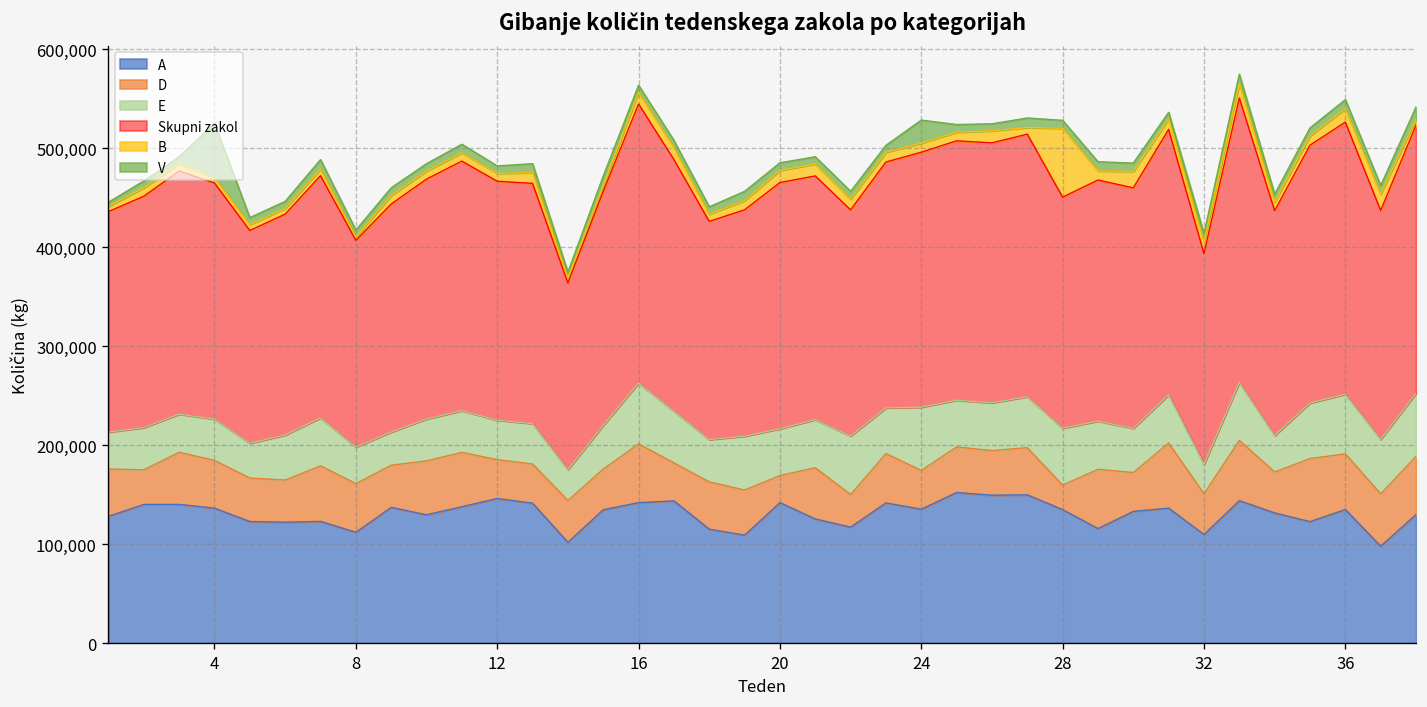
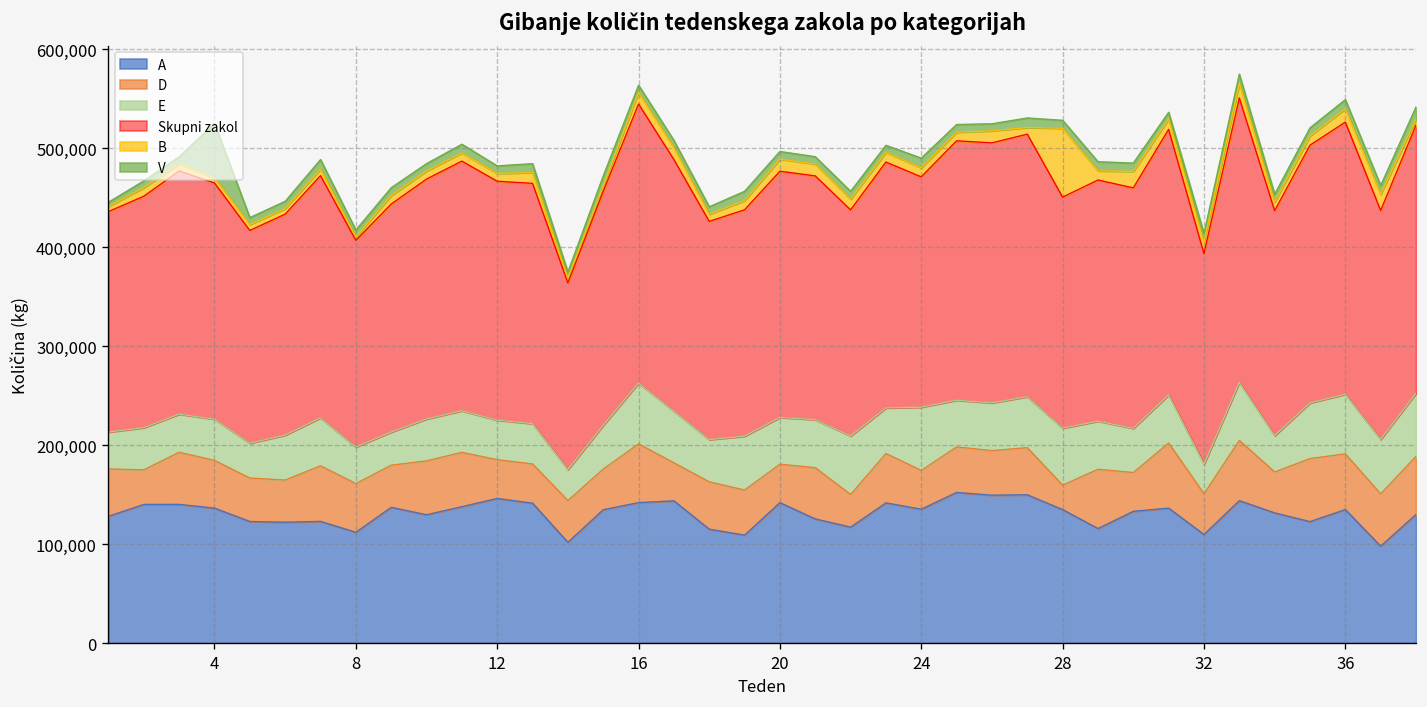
D, 20: 30,000 -> 40,000
Skupni zakol, 24: 260,000 -> 230,000
V, 24: 20,000 -> 10,000
